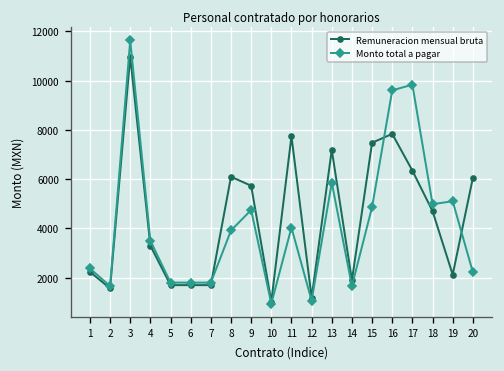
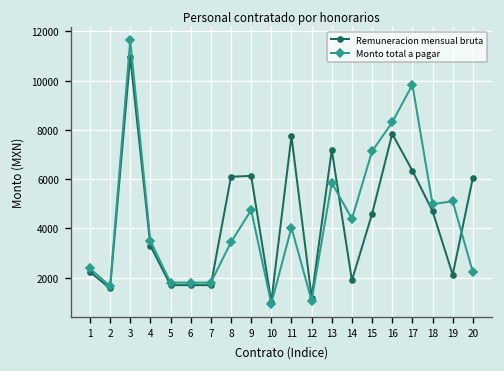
Monto total a pagar, 8: 3900 -> 3400
Remuneracion mensual bruta, 9: 5700 -> 6100
Monto total a pagar, 14: 1700 -> 4400
Remuneracion mensual bruta, 15: 7500 -> 4600
Monto total a pagar, 15: 4900 -> 7100
Monto total a pagar, 16: 9600 -> 8300
